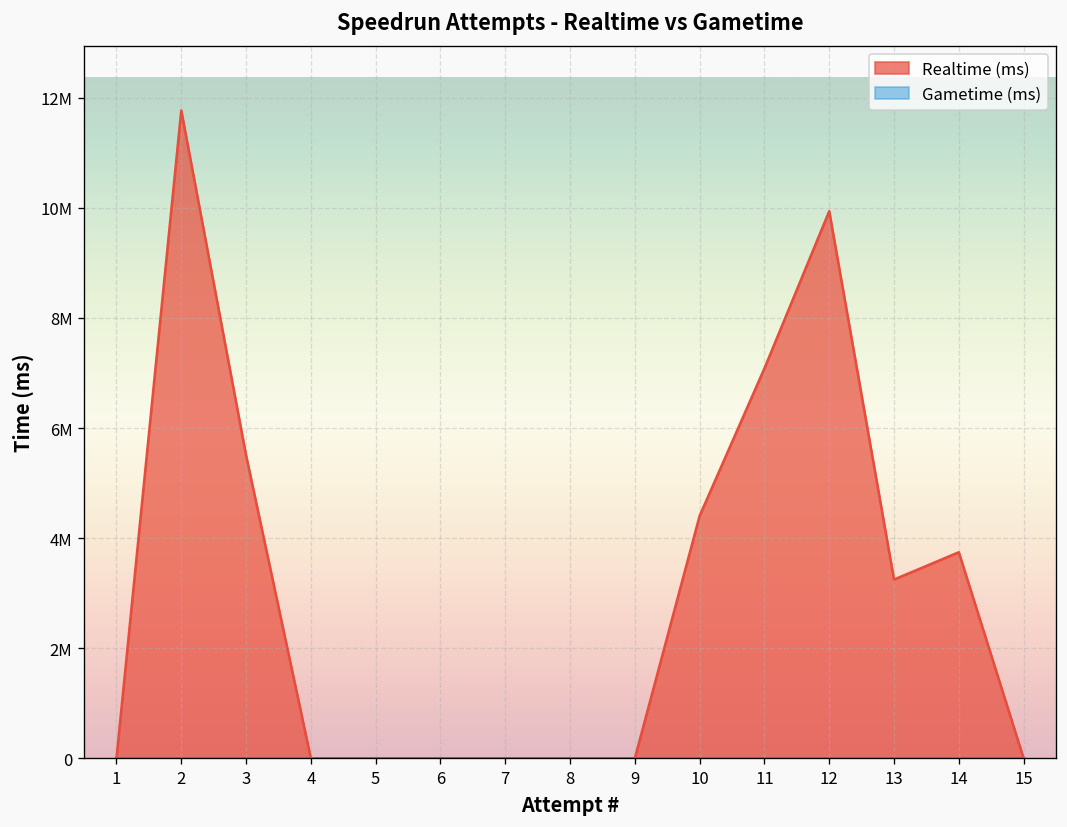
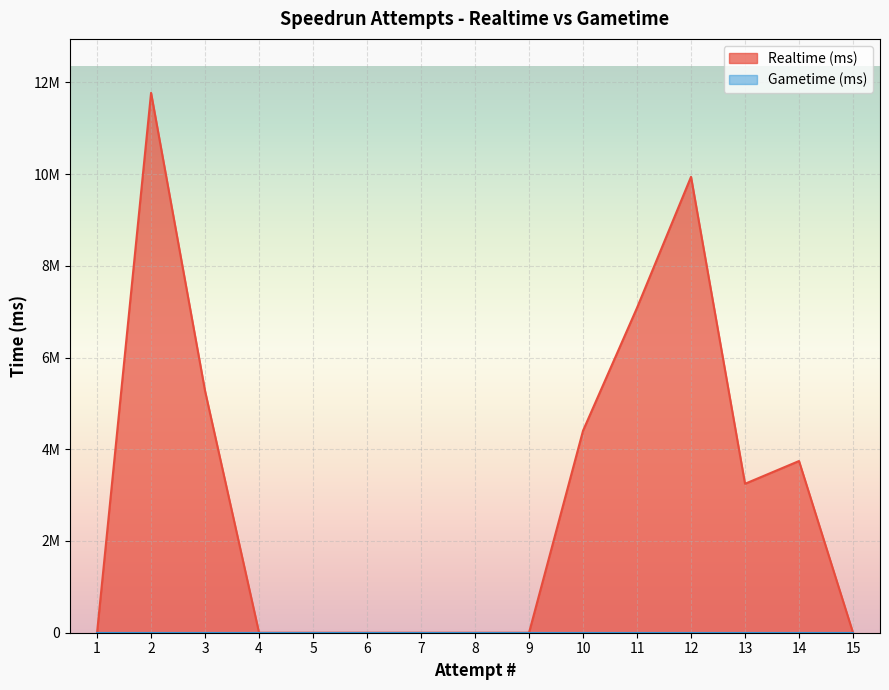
Realtime (ms), 3: 5500000 -> 5300000
